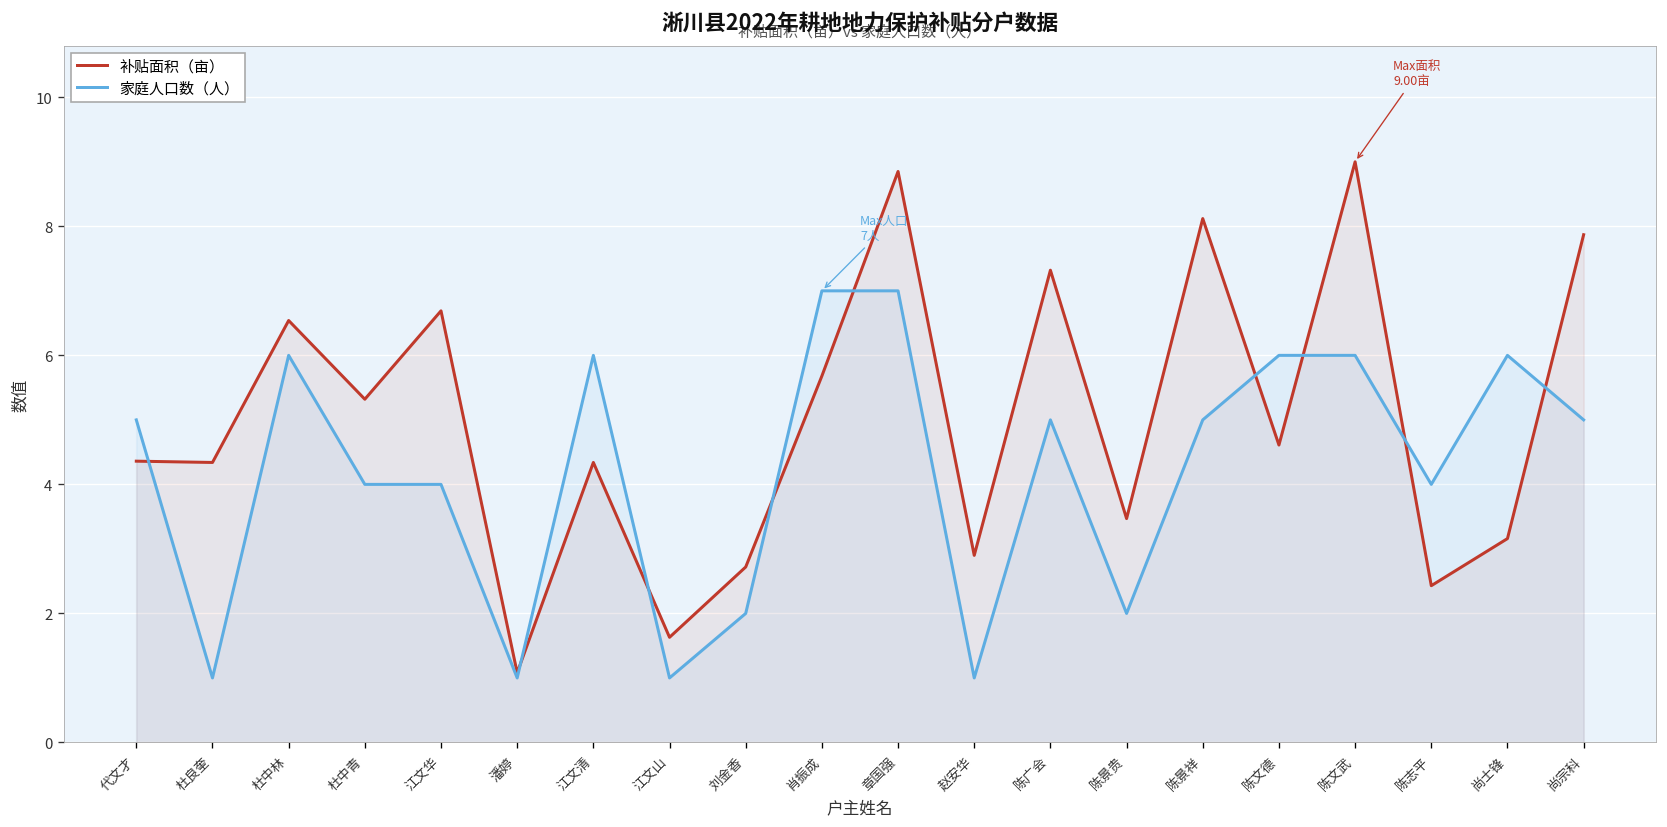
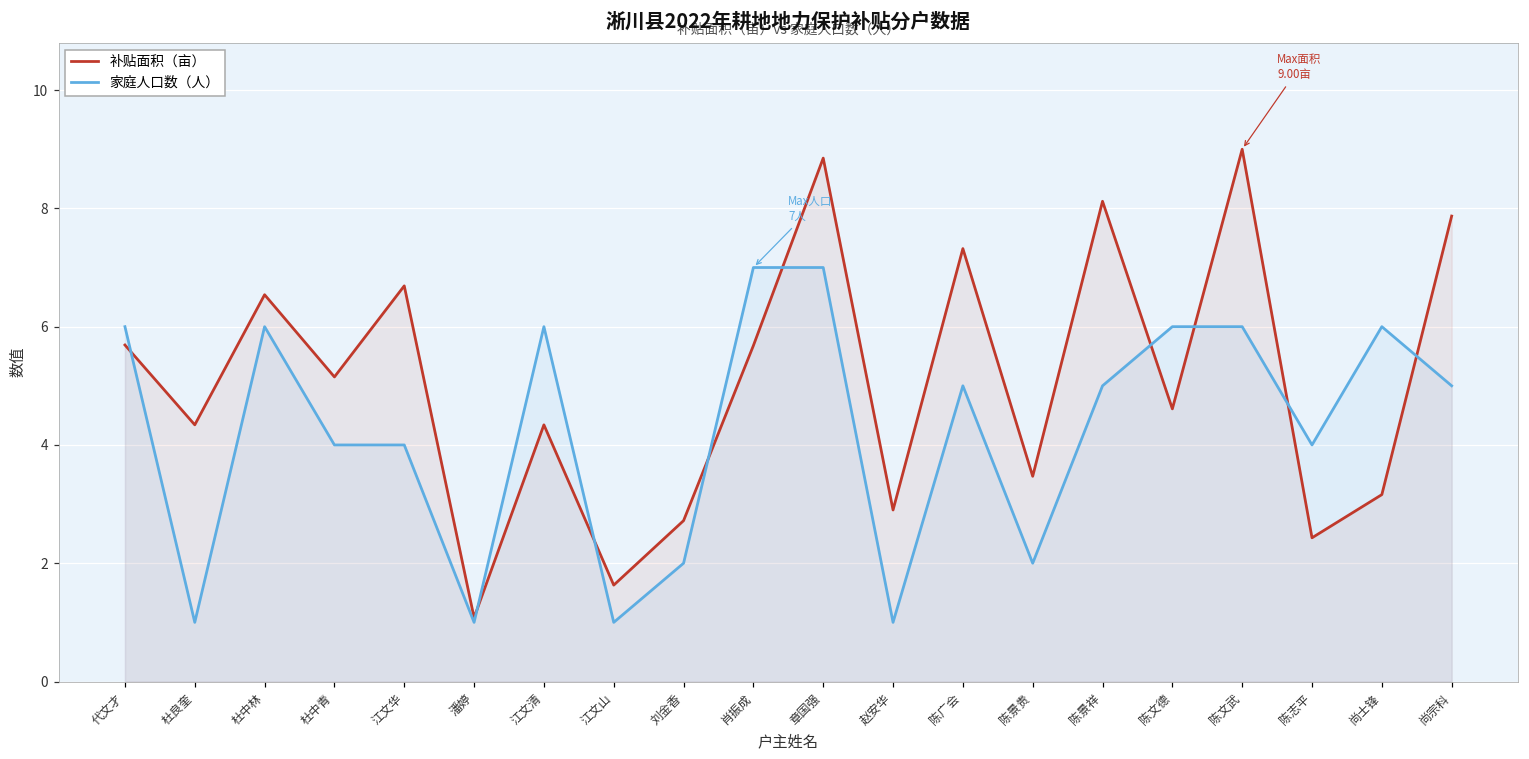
补贴面积（亩）, 代文才: 4.4 -> 5.7
家庭人口数（人）, 代文才: 5 -> 6
补贴面积（亩）, 杜中青: 5.3 -> 5.2
